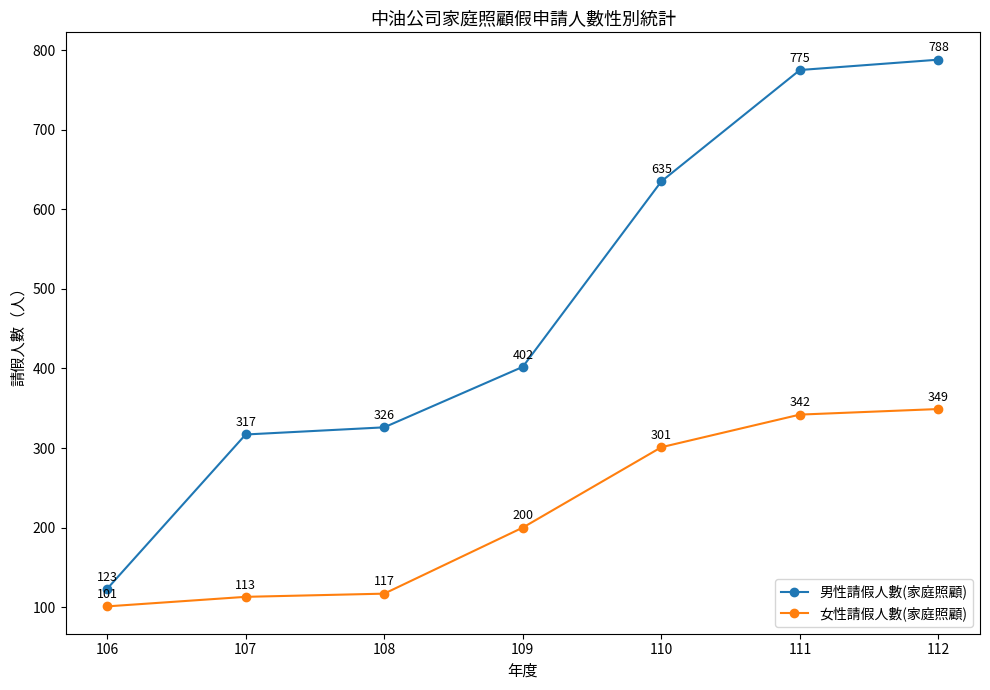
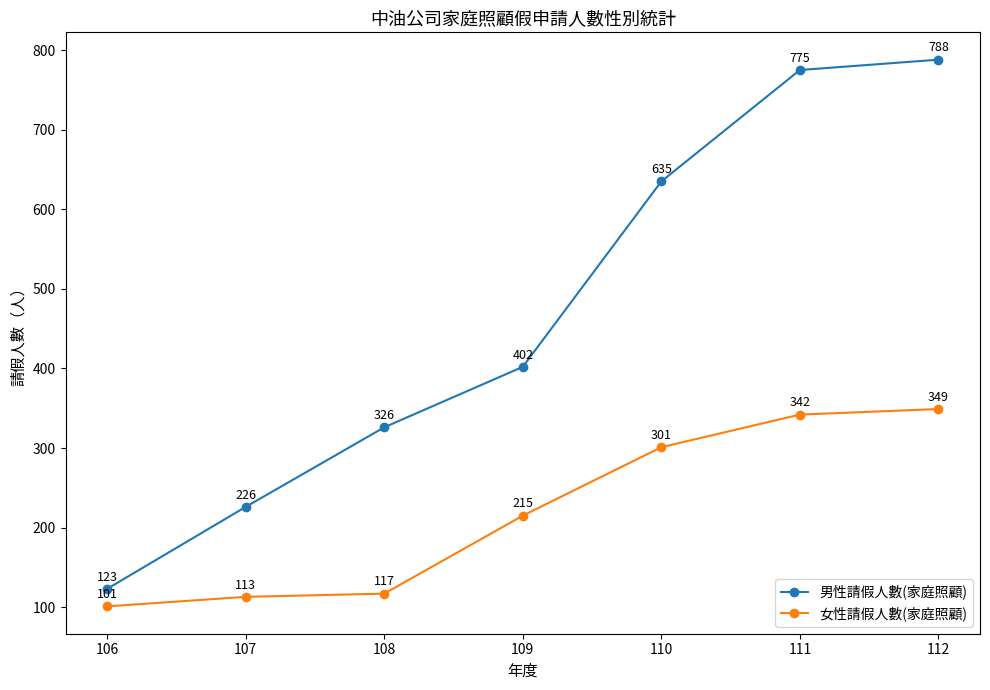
男性請假人數(家庭照顧), 107: 317 -> 226
女性請假人數(家庭照顧), 109: 200 -> 215
